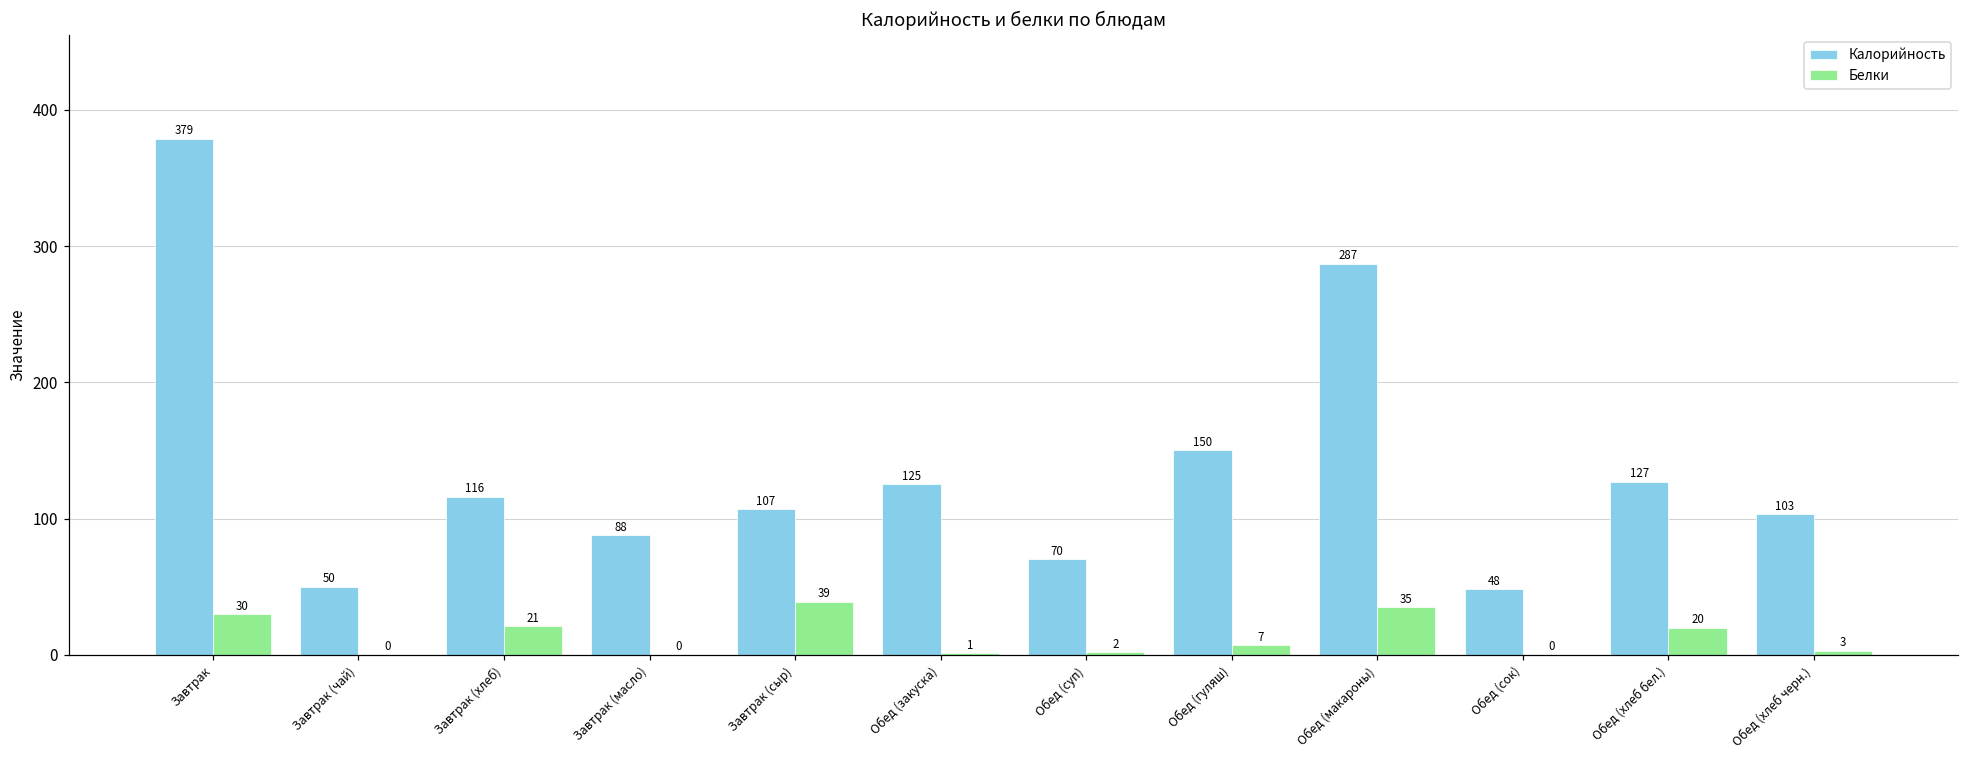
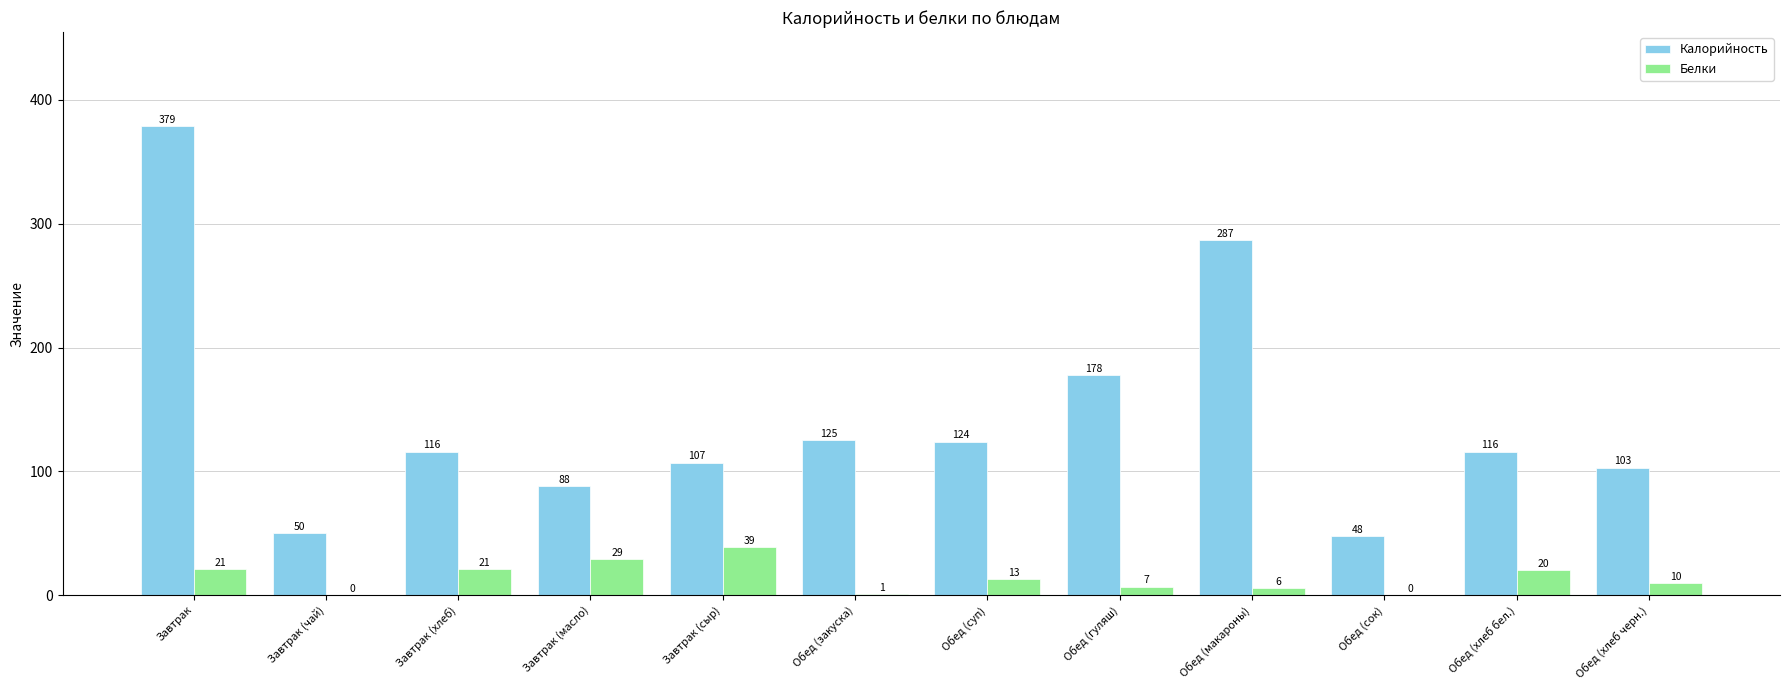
Белки, Завтрак: 30 -> 21
Белки, Завтрак (масло): 0 -> 29
Калорийность, Обед (суп): 70 -> 124
Белки, Обед (суп): 2 -> 13
Калорийность, Обед (гуляш): 150 -> 178
Белки, Обед (макароны): 35 -> 6
Калорийность, Обед (хлеб бел.): 127 -> 116
Белки, Обед (хлеб черн.): 3 -> 10
